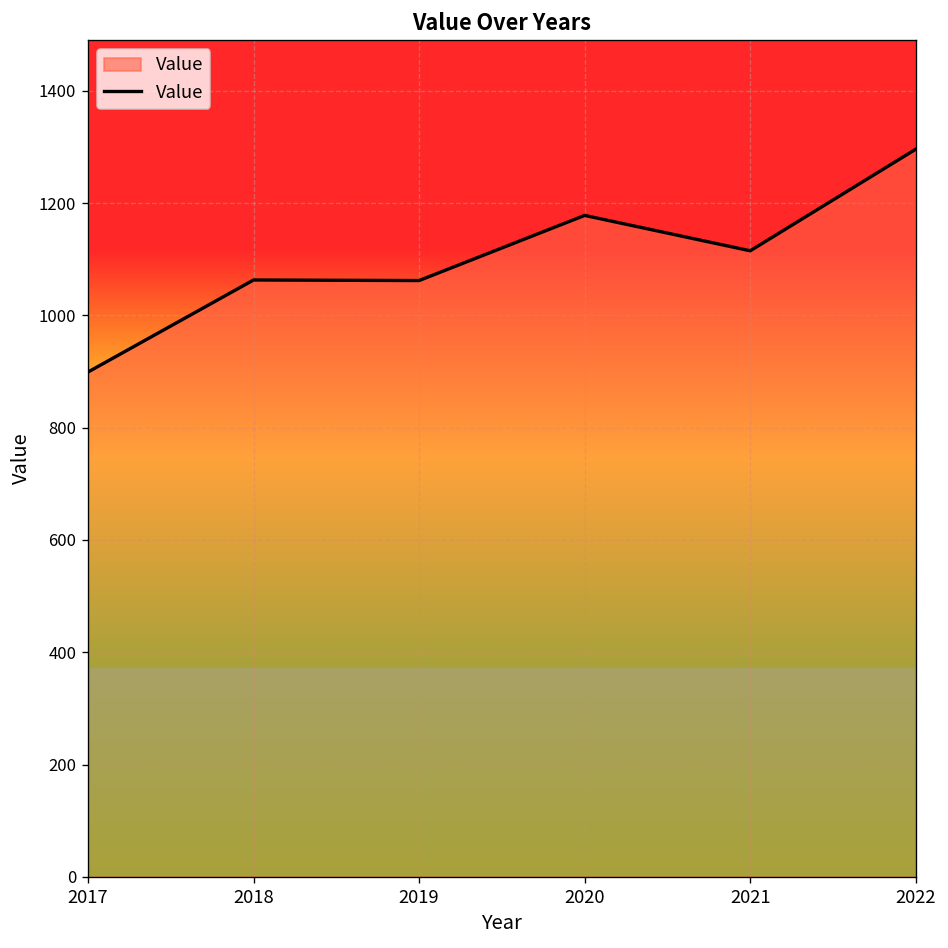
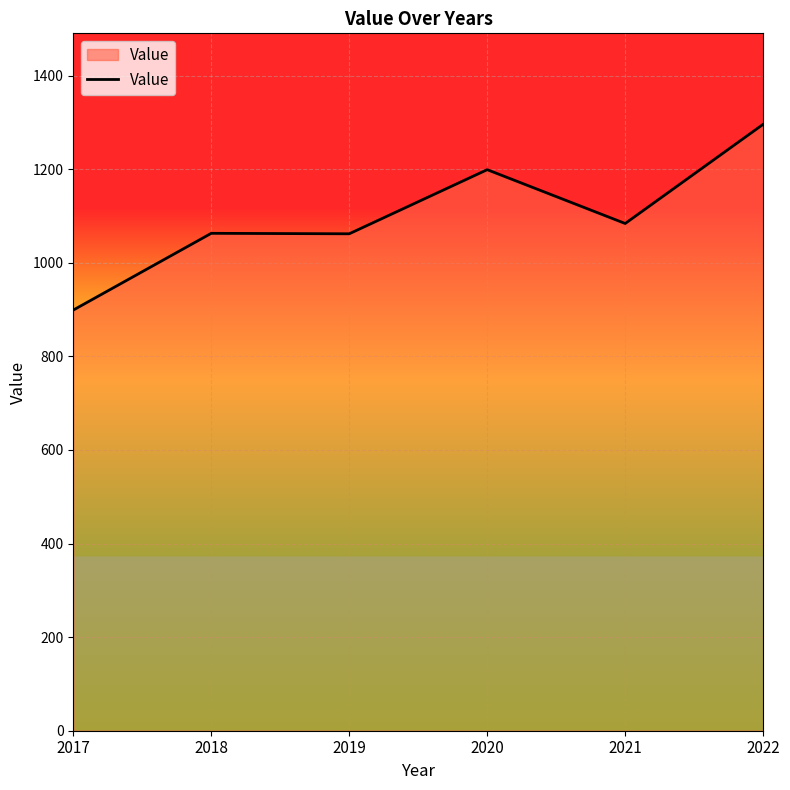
2020: 1180 -> 1200
2021: 1120 -> 1080
